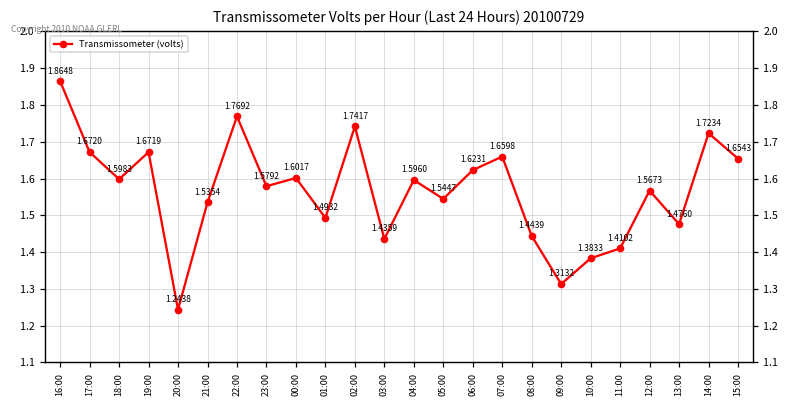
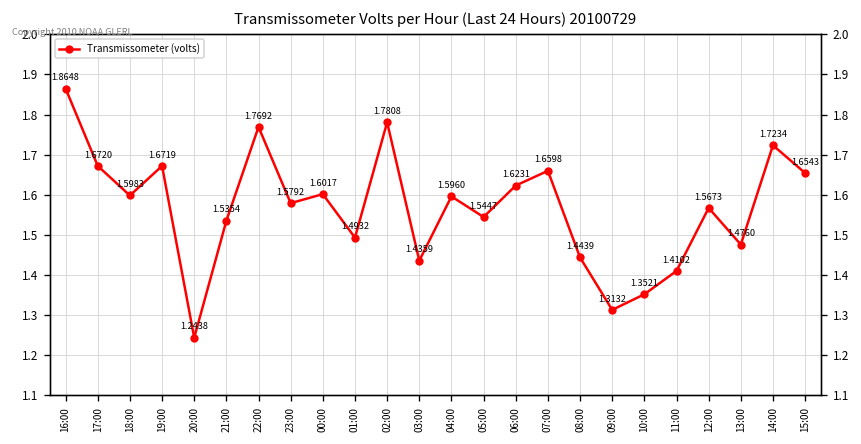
02:00: 1.7417 -> 1.7808
10:00: 1.3833 -> 1.3521
